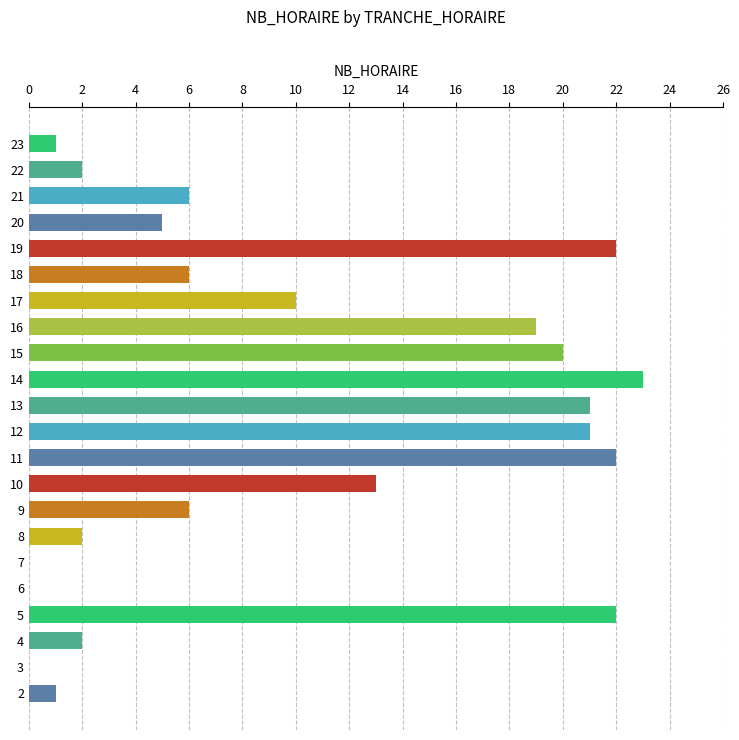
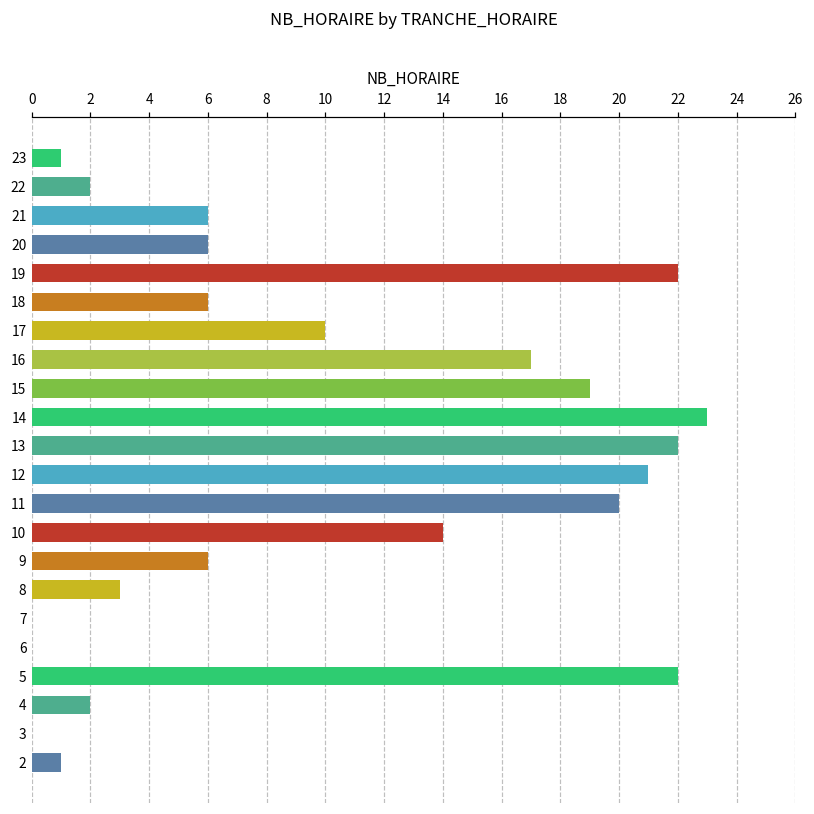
20: 5 -> 6
16: 19 -> 17
15: 20 -> 19
13: 21 -> 22
11: 22 -> 20
10: 13 -> 14
8: 2 -> 3
